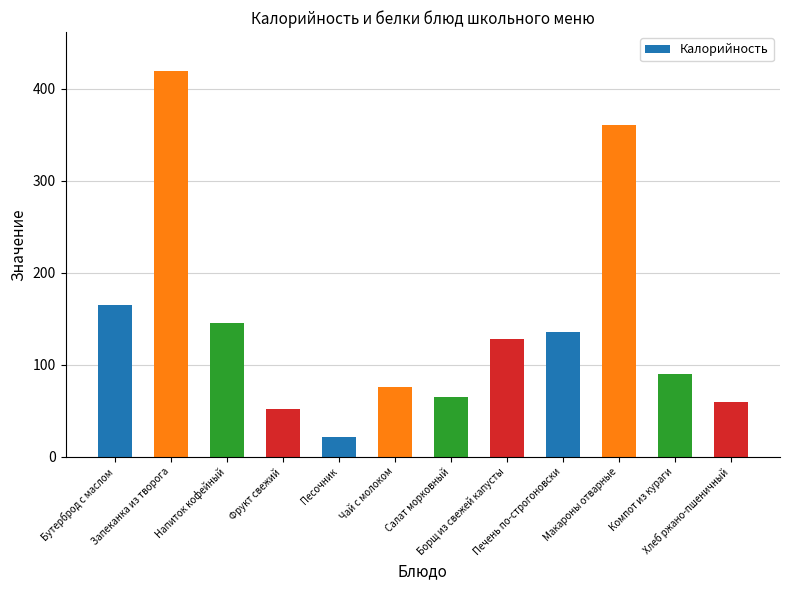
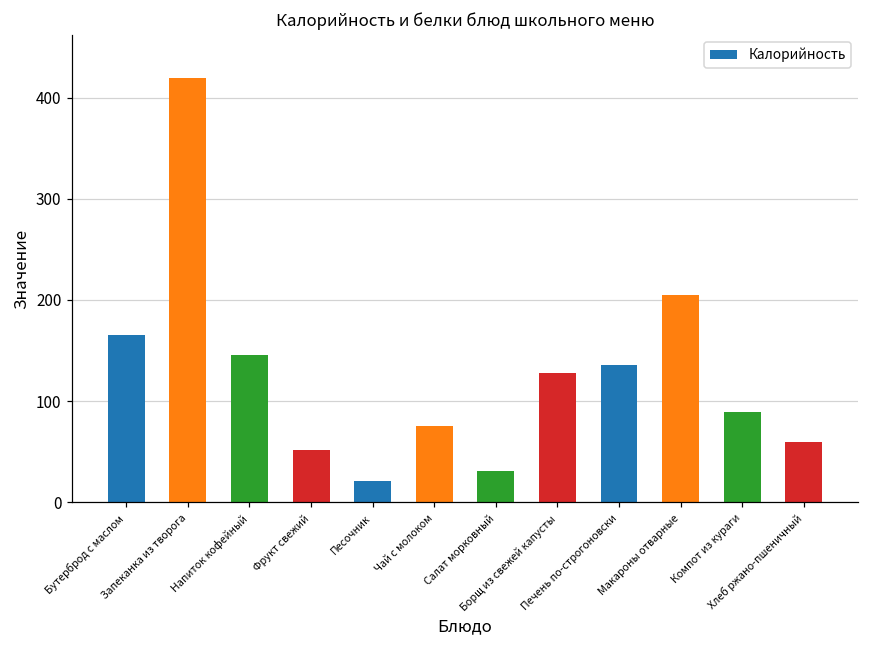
Салат морковный: 70 -> 30
Макароны отварные: 360 -> 210
